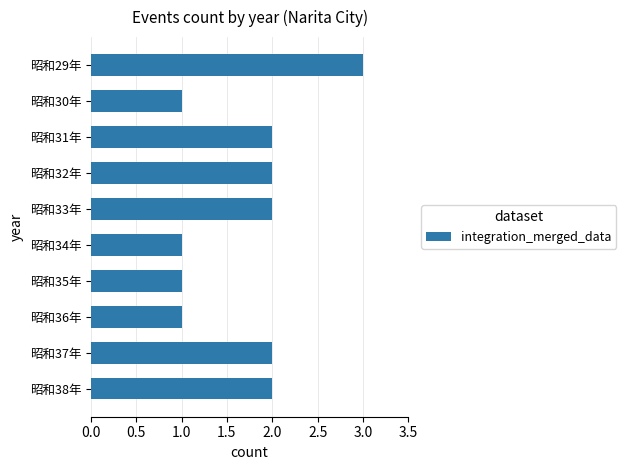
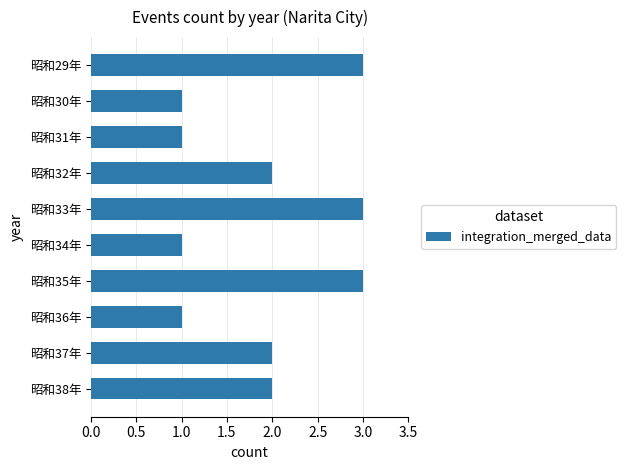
昭和31年: 2 -> 1
昭和33年: 2 -> 3
昭和35年: 1 -> 3
